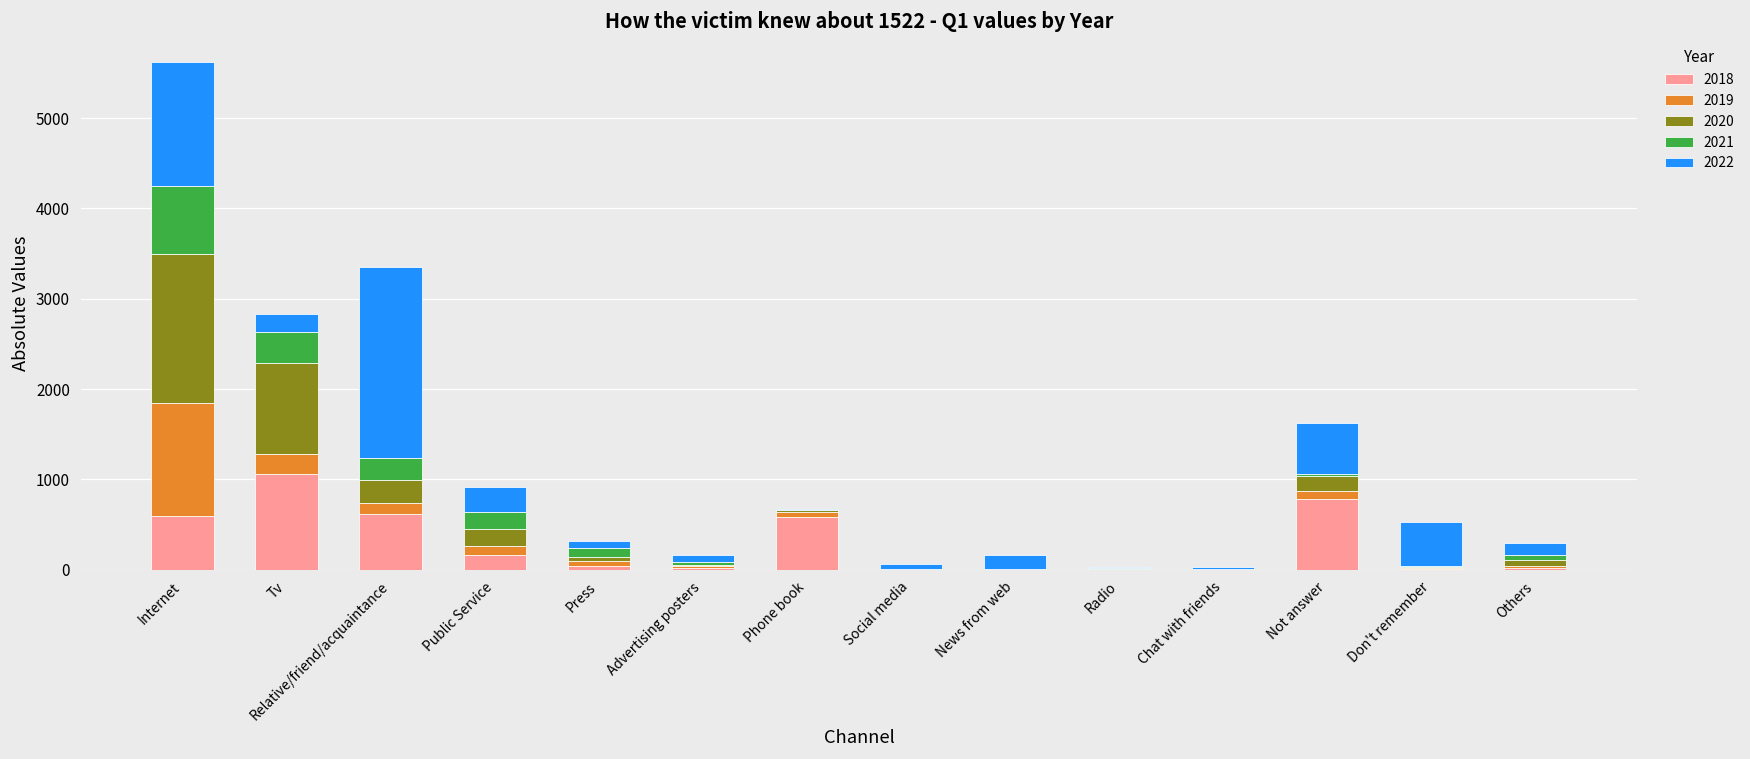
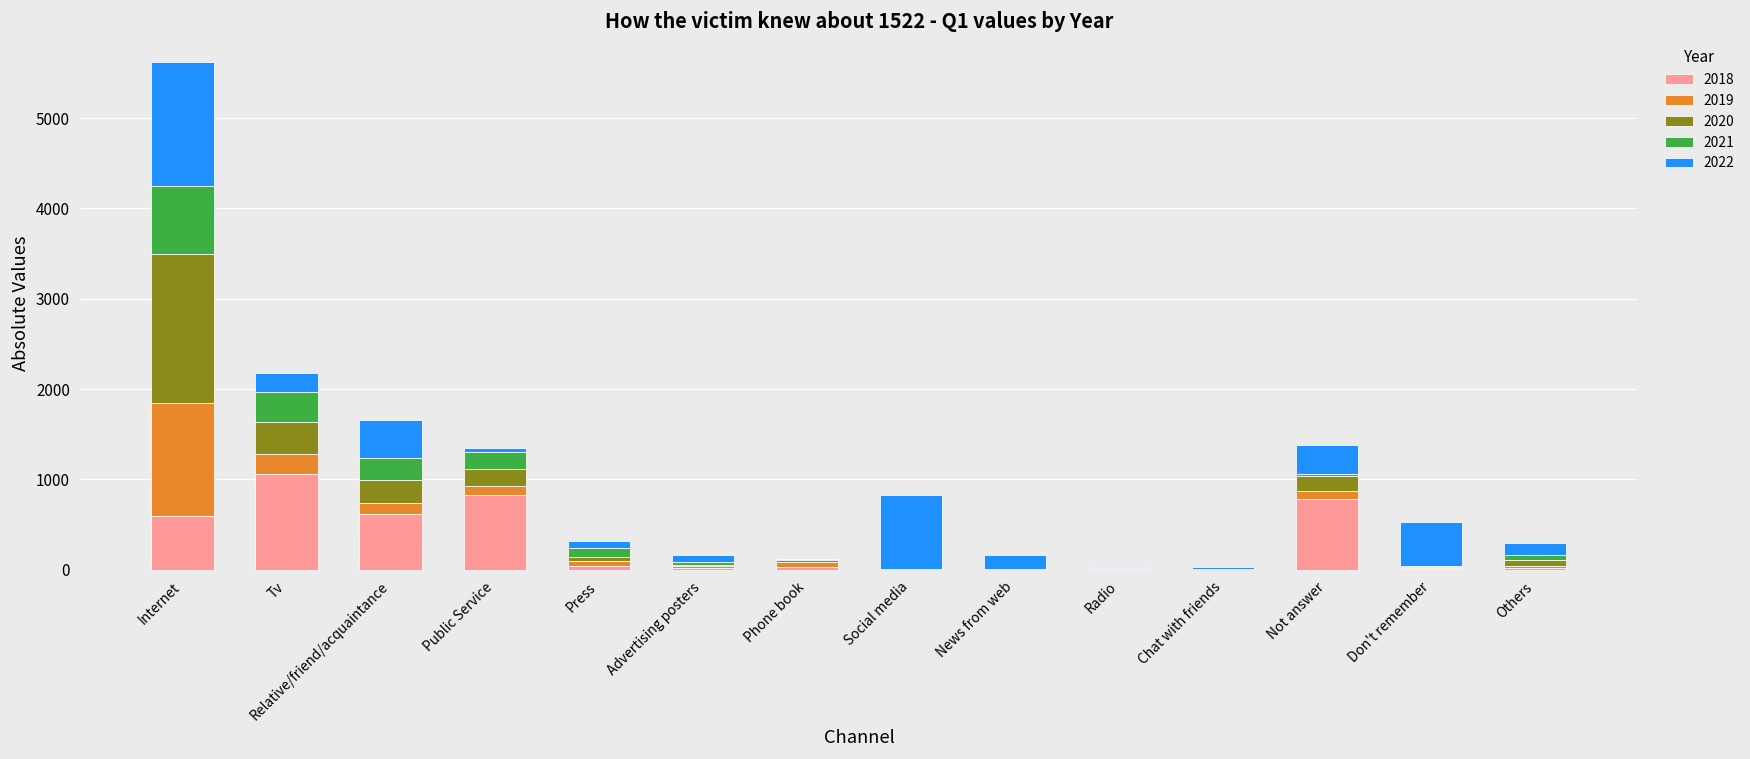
2020, Tv: 1000 -> 400
2022, Relative/friend/acquaintance: 2100 -> 400
2018, Public Service: 200 -> 800
2022, Public Service: 300 -> 100
2018, Phone book: 600 -> 0
2022, Social media: 100 -> 800
2022, Not answer: 600 -> 300
